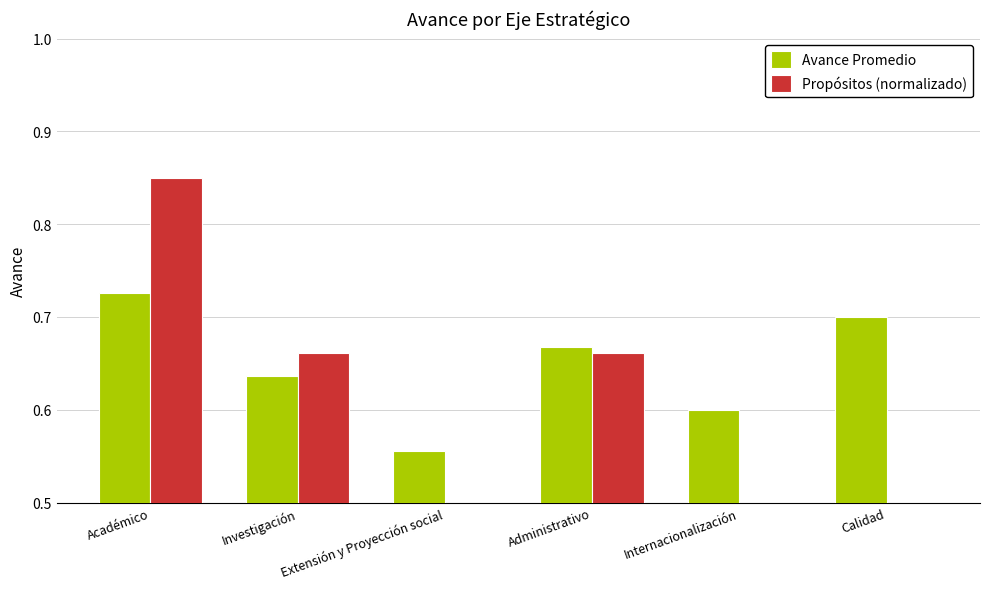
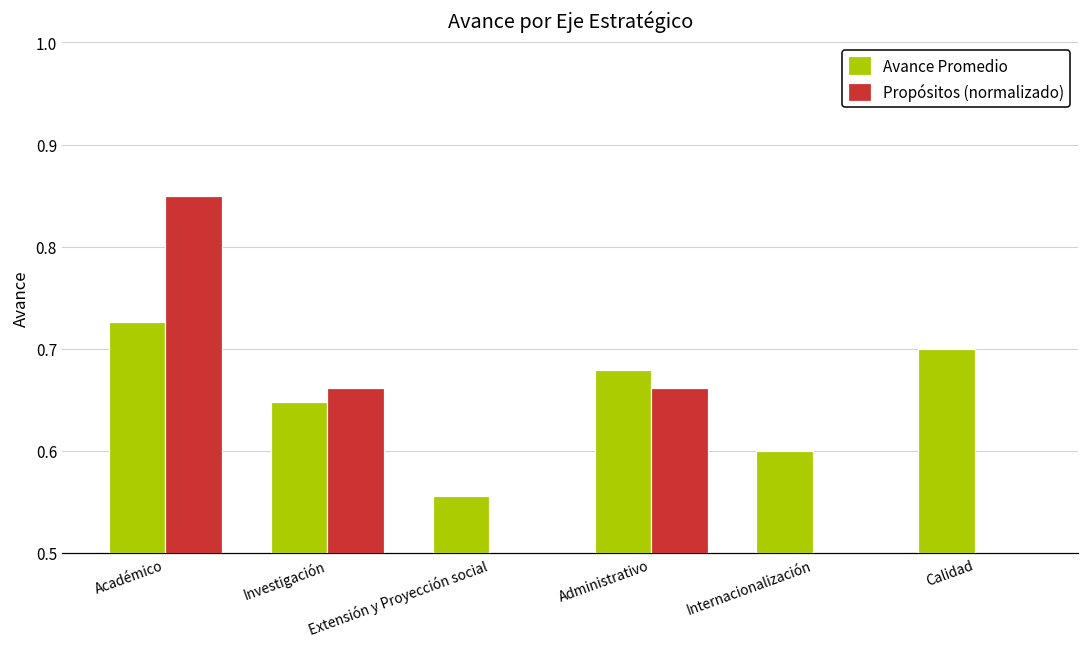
Avance Promedio, Investigación: 0.64 -> 0.65
Avance Promedio, Administrativo: 0.67 -> 0.68
